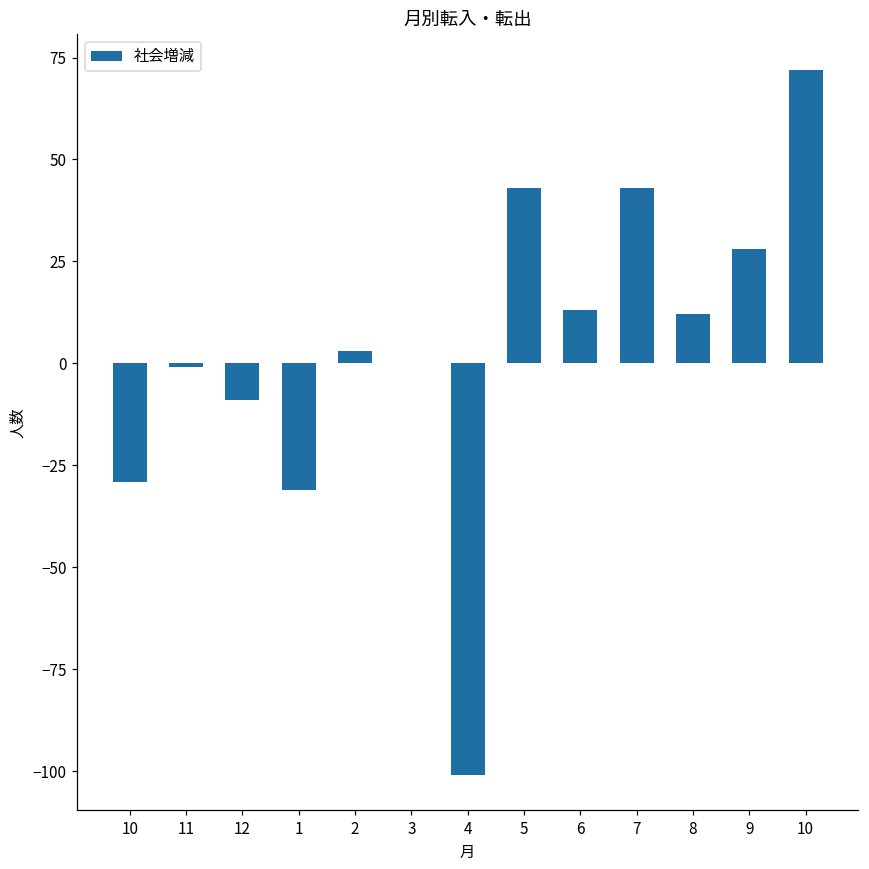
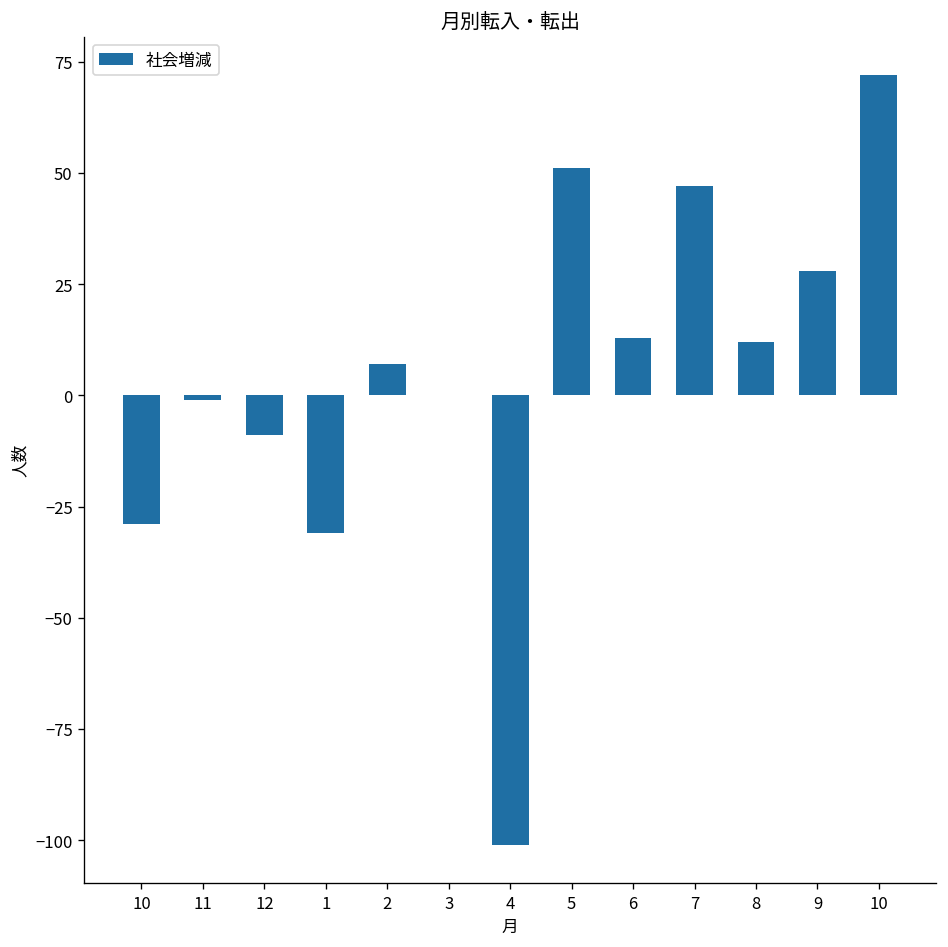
2: 3 -> 7
5: 43 -> 51
7: 43 -> 47
